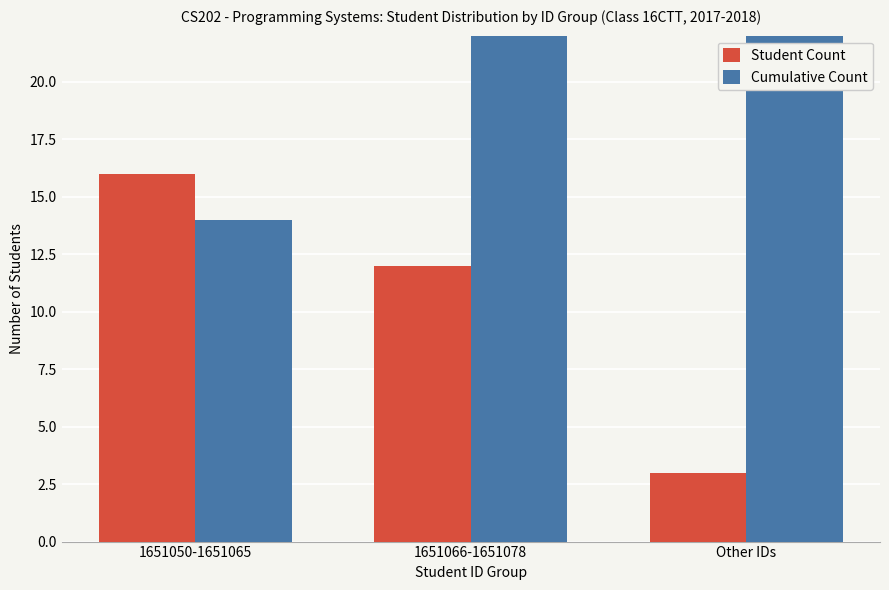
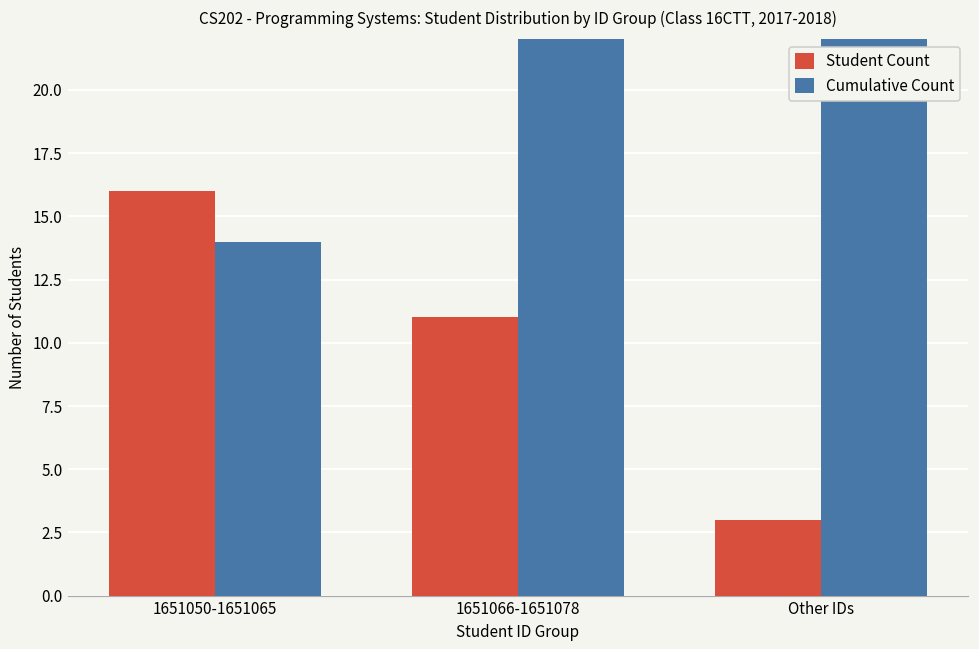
Student Count, 1651066-1651078: 12 -> 11
